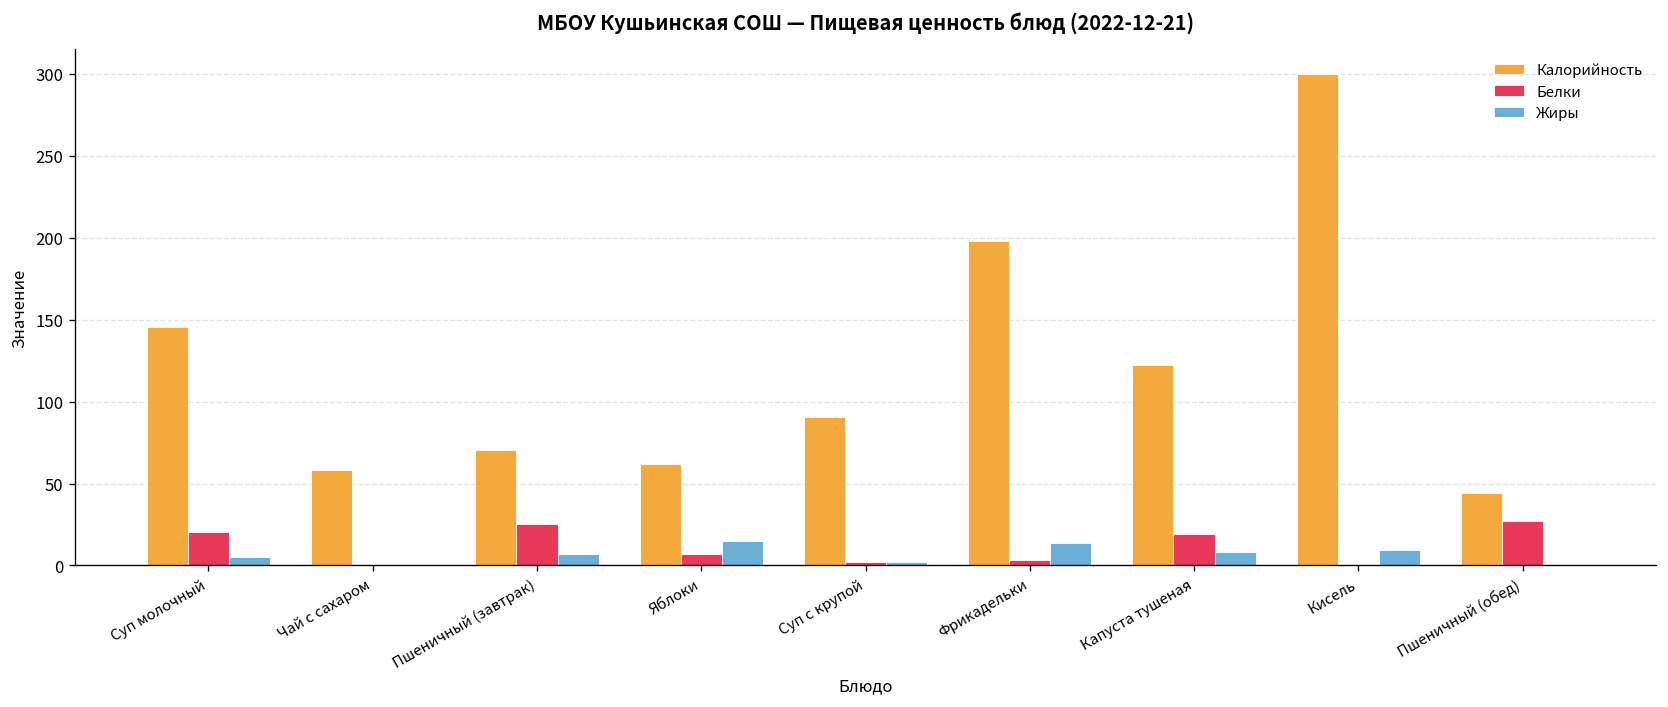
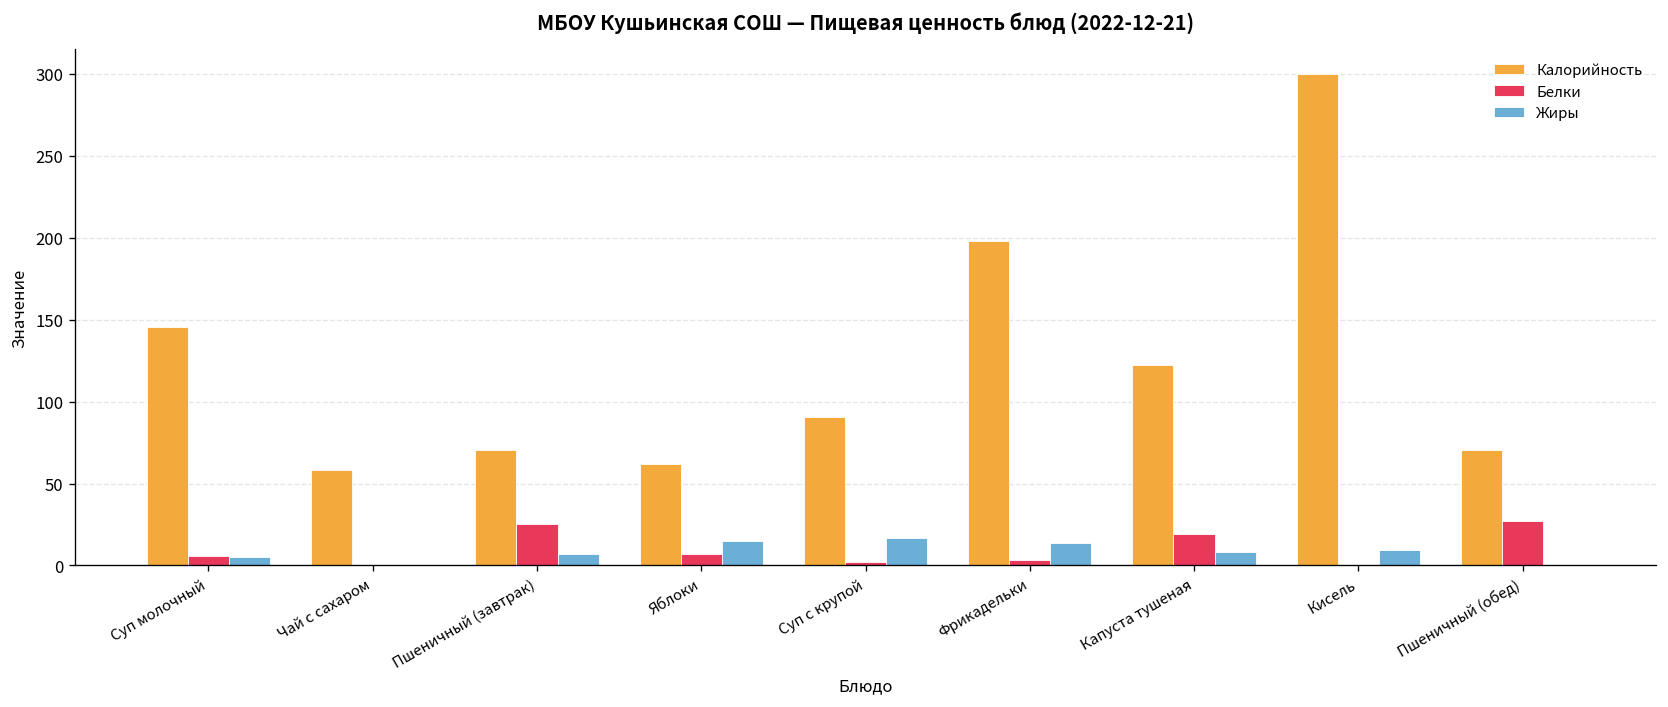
Белки, Суп молочный: 21 -> 6
Жиры, Суп с крупой: 2 -> 17
Калорийность, Пшеничный (обед): 44 -> 71
